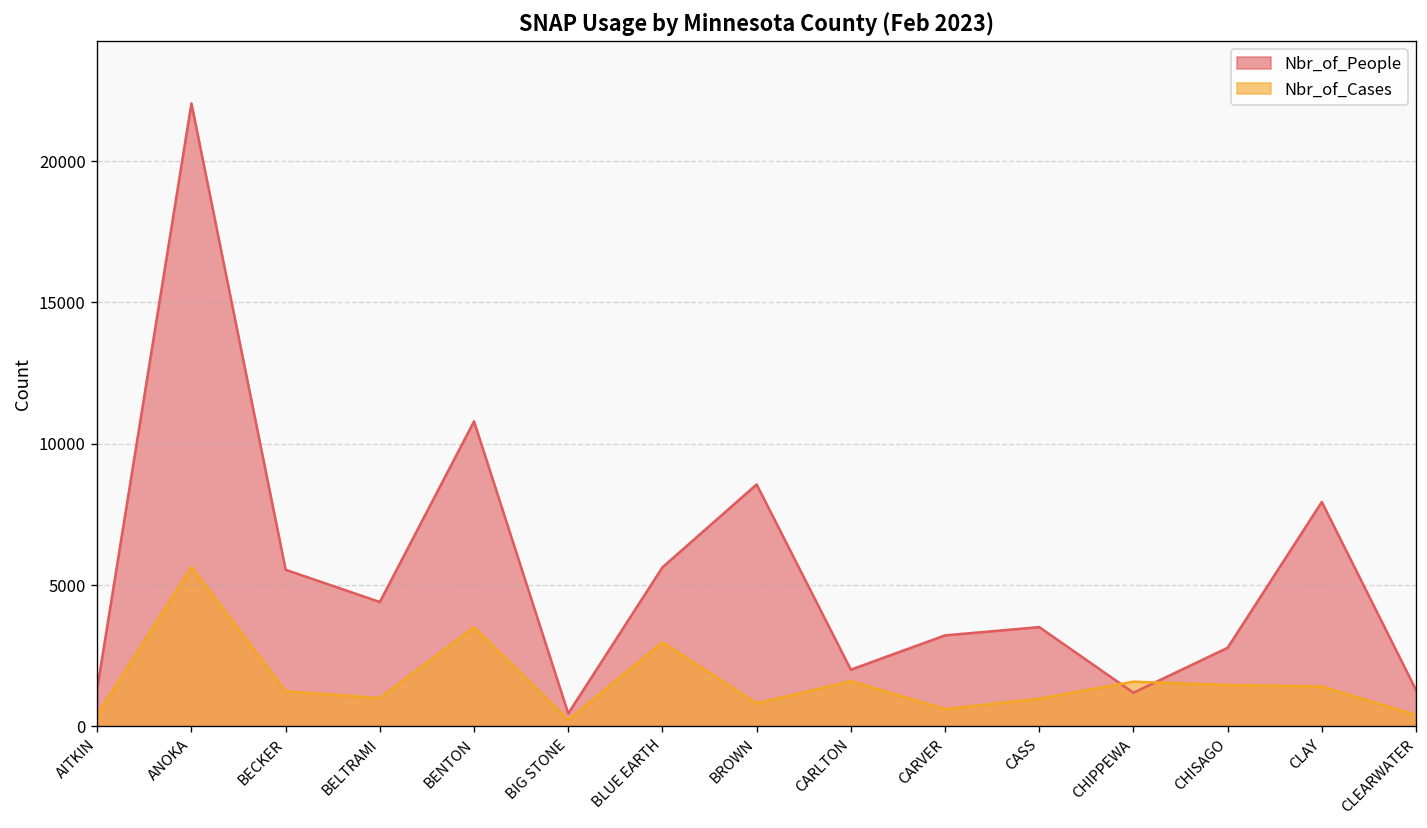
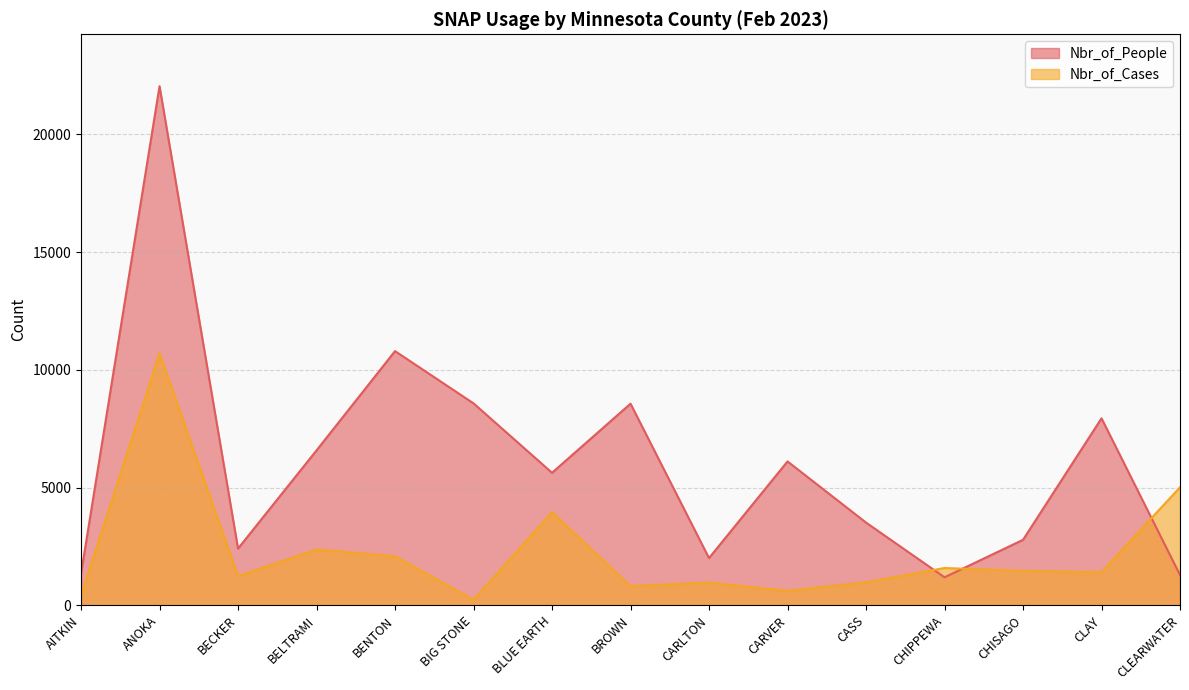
Nbr_of_Cases, ANOKA: 5600 -> 10700
Nbr_of_People, BECKER: 5500 -> 2400
Nbr_of_People, BELTRAMI: 4400 -> 6600
Nbr_of_Cases, BELTRAMI: 1000 -> 2400
Nbr_of_Cases, BENTON: 3500 -> 2100
Nbr_of_People, BIG STONE: 500 -> 8600
Nbr_of_Cases, BLUE EARTH: 3000 -> 4000
Nbr_of_Cases, CARLTON: 1600 -> 1000
Nbr_of_People, CARVER: 3200 -> 6100
Nbr_of_Cases, CLEARWATER: 400 -> 5000
